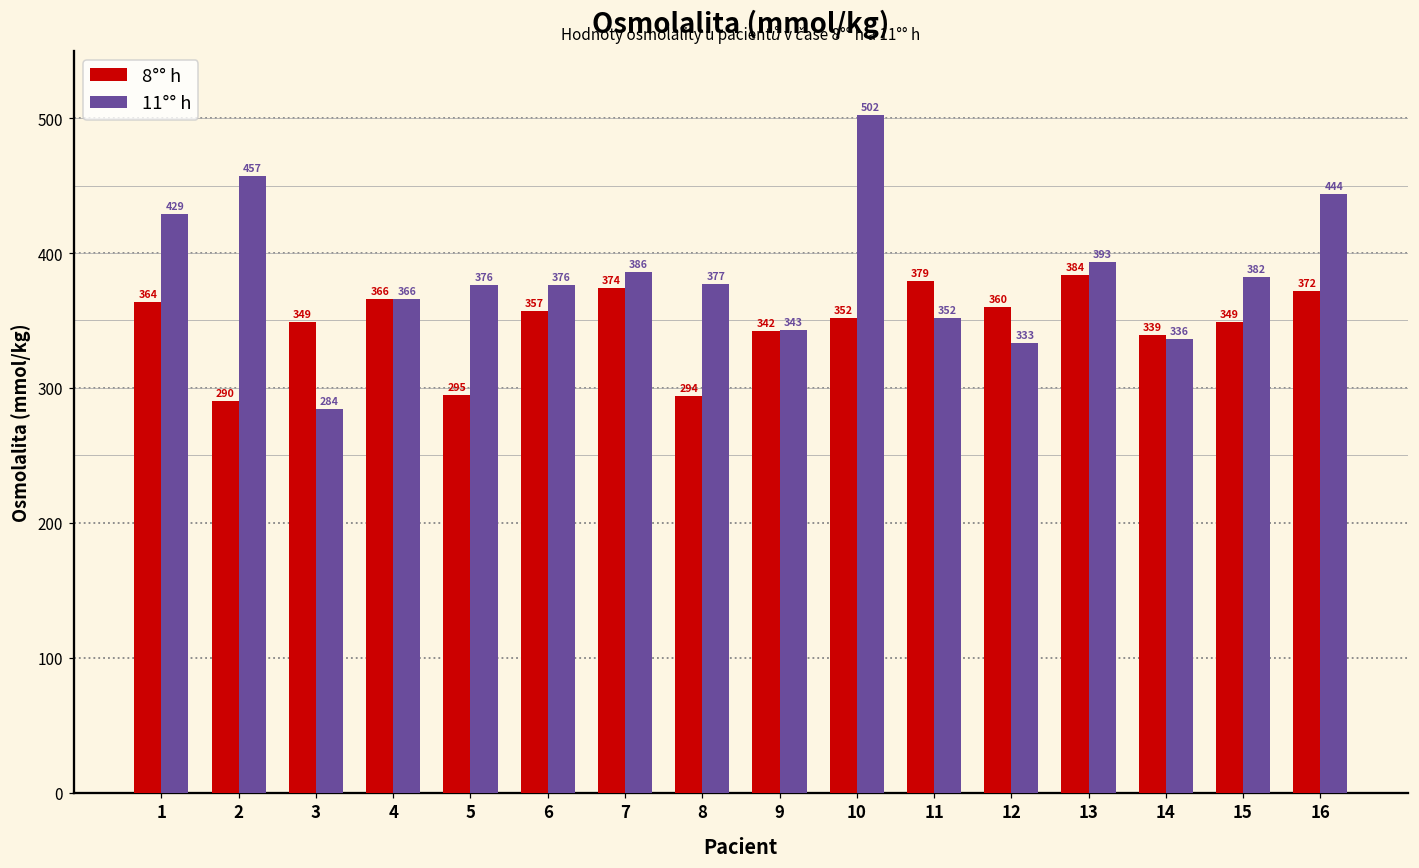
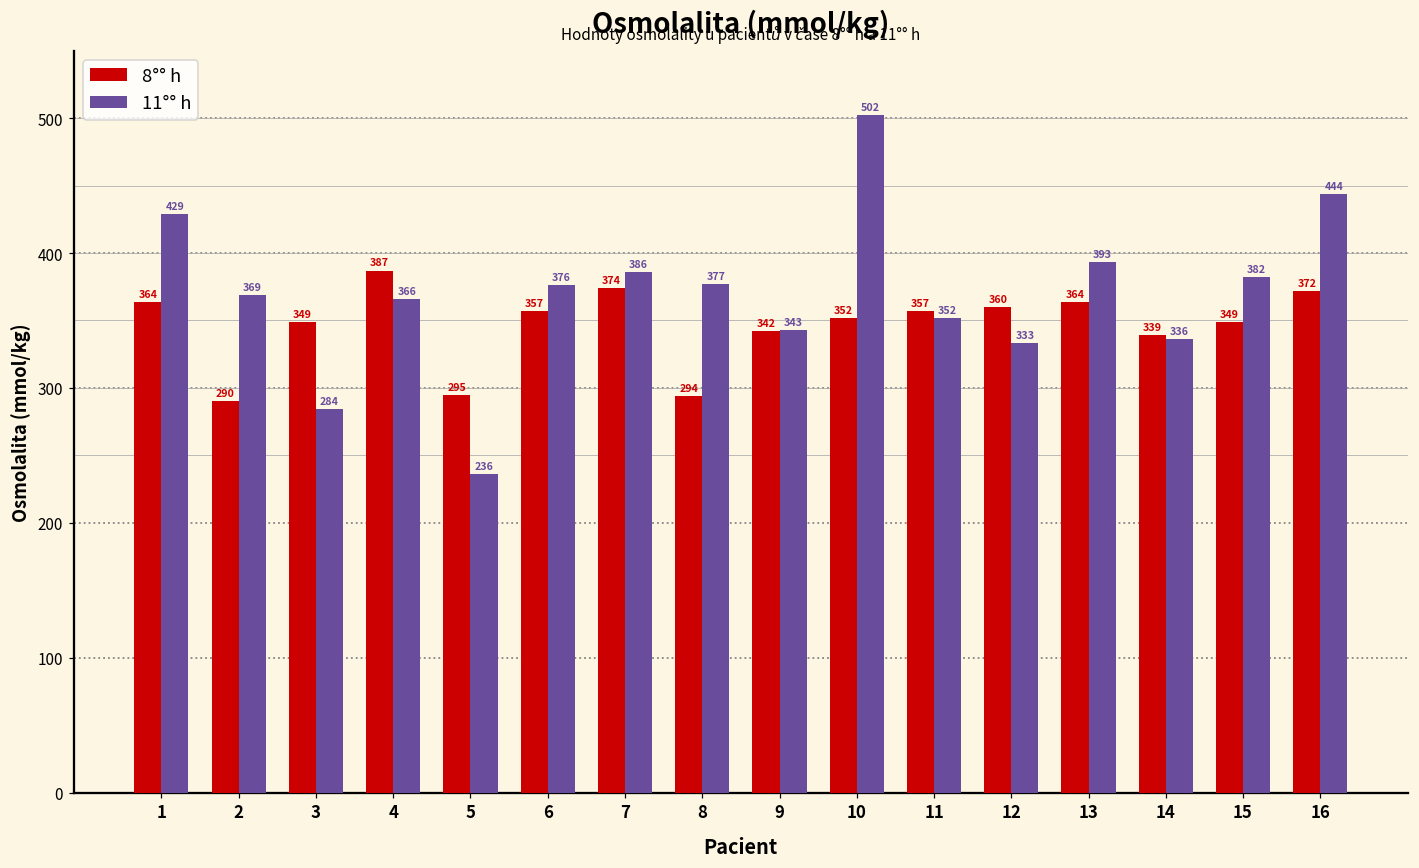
11°° h, 2: 457 -> 369
8°° h, 4: 366 -> 387
11°° h, 5: 376 -> 236
8°° h, 11: 379 -> 357
8°° h, 13: 384 -> 364
